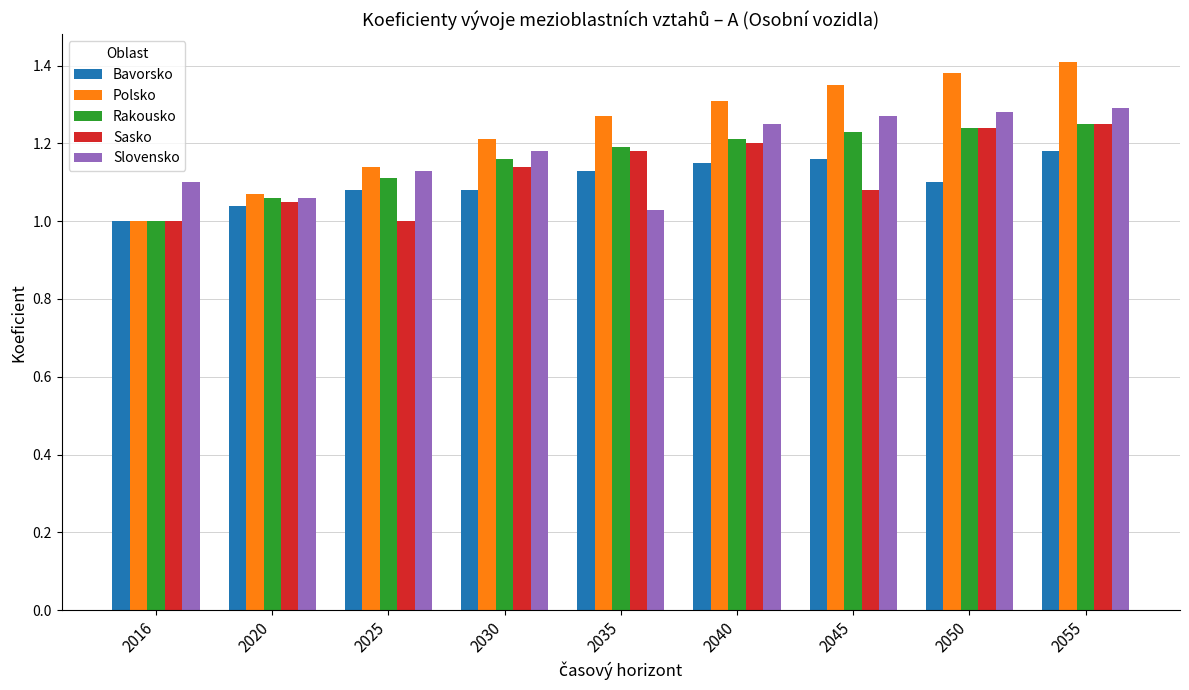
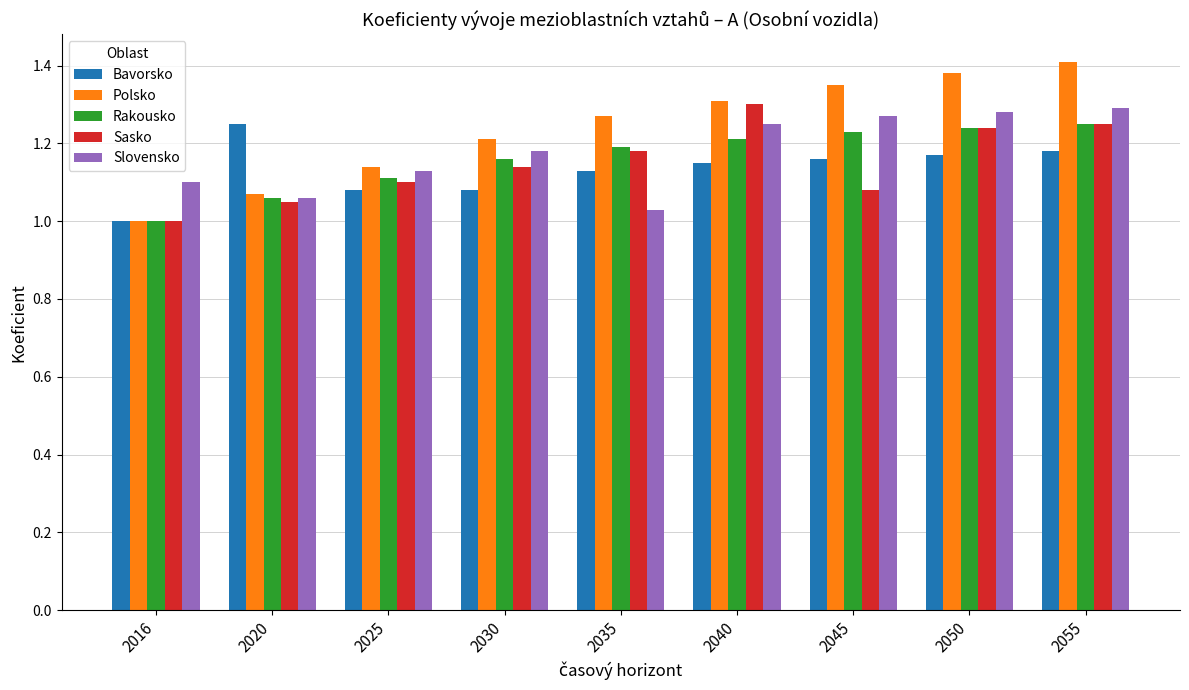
Bavorsko, 2020: 1.04 -> 1.25
Sasko, 2025: 1.0 -> 1.1
Sasko, 2040: 1.2 -> 1.3
Bavorsko, 2050: 1.10 -> 1.17
